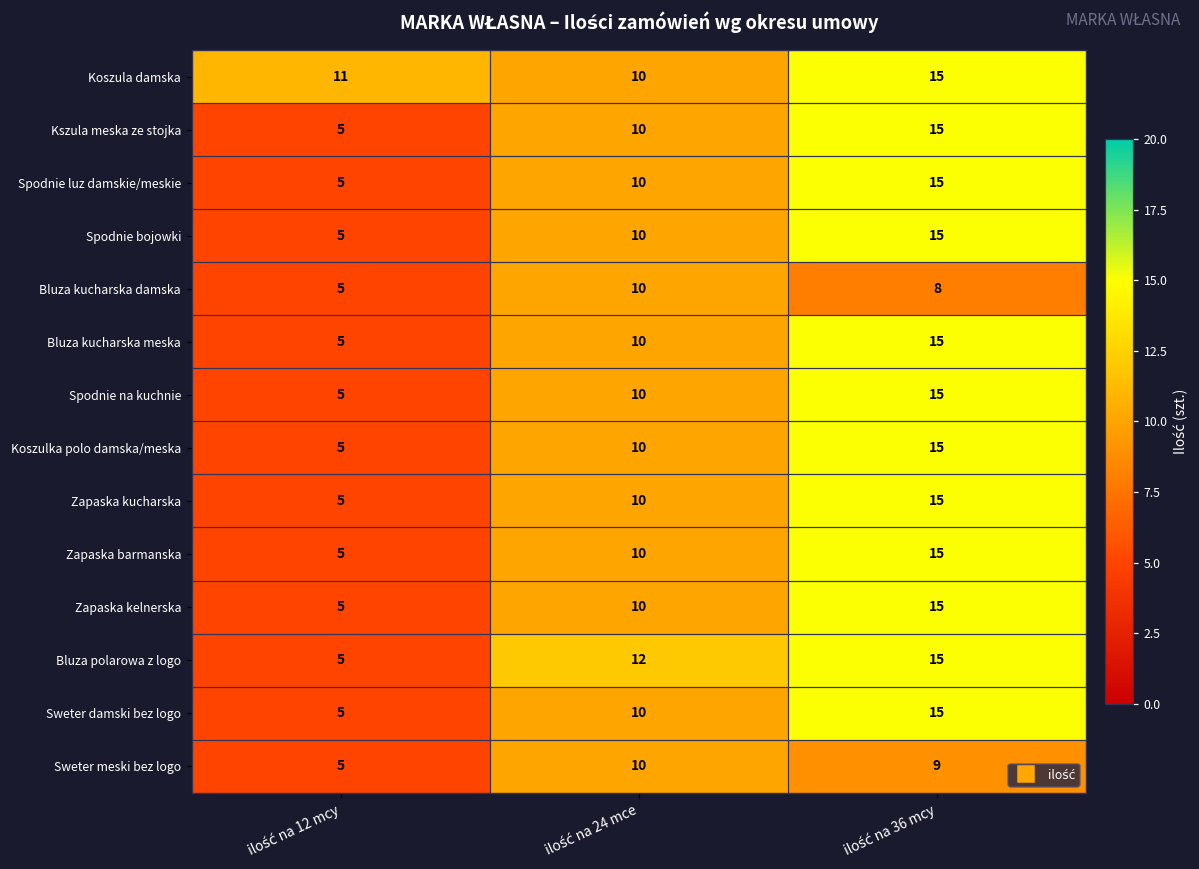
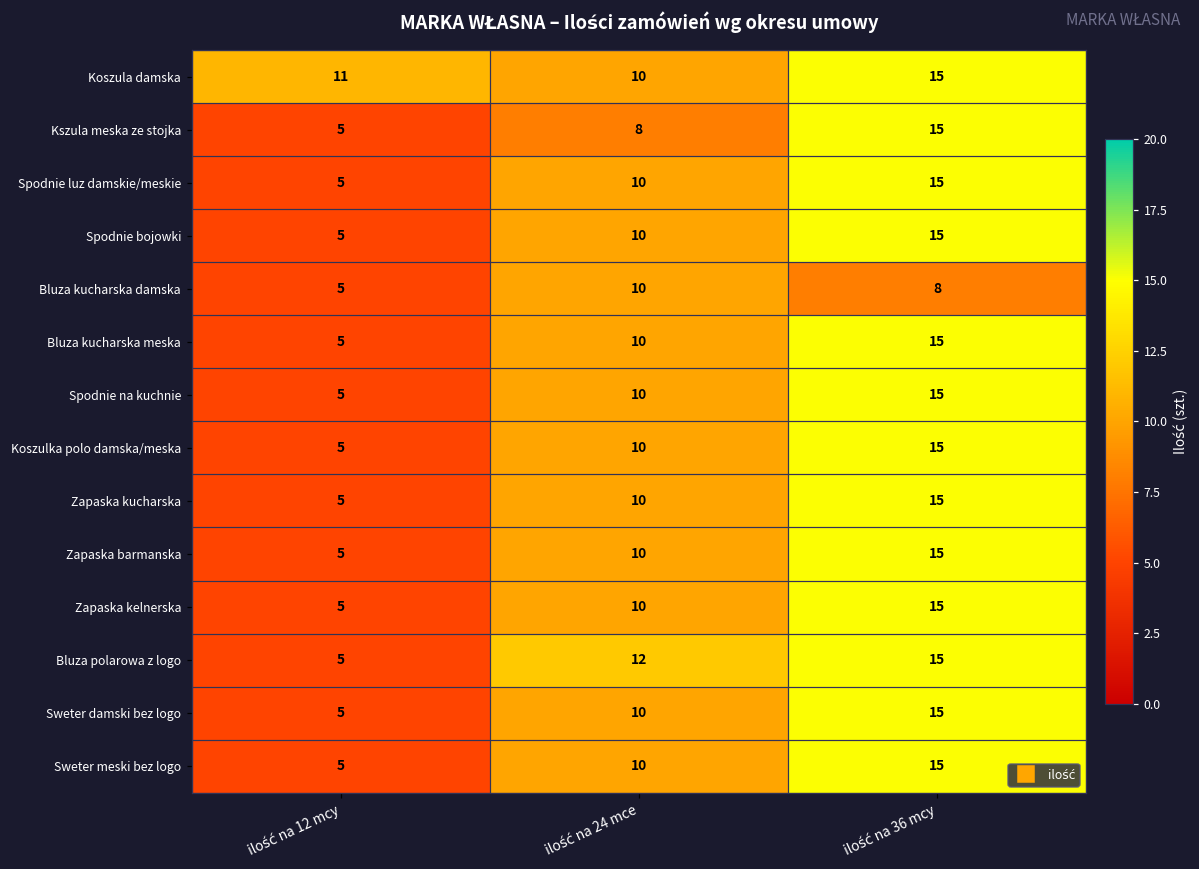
Kszula meska ze stojka, ilość na 24 mce: 10 -> 8
Sweter meski bez logo, ilość na 36 mcy: 9 -> 15
